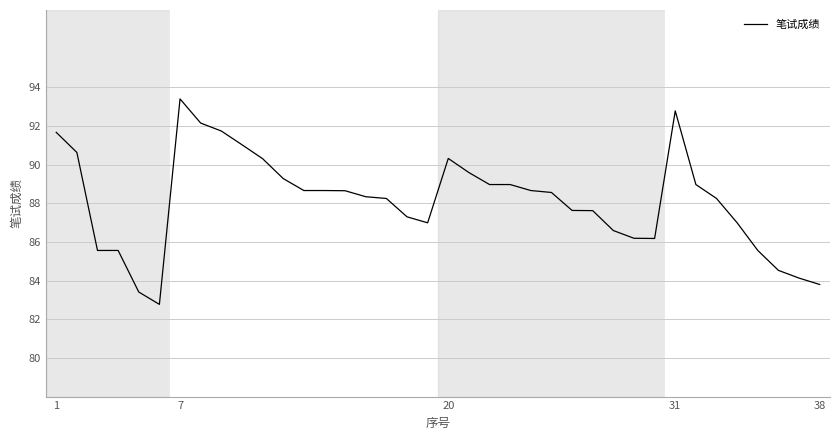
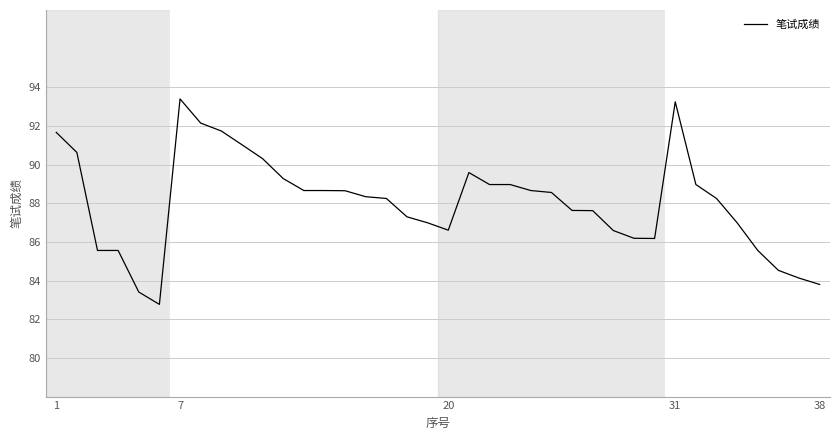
20: 90.3 -> 86.6
31: 92.8 -> 93.3
